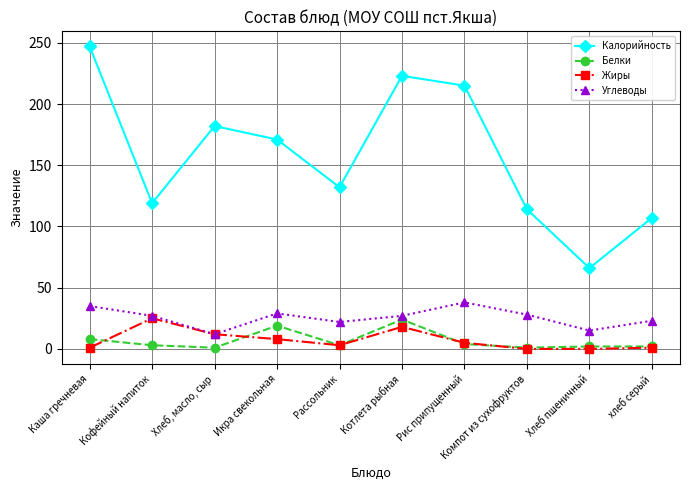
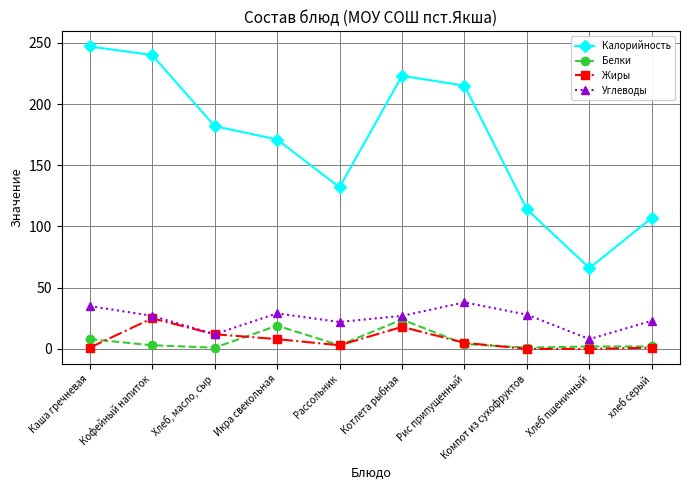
Калорийность, Кофейный напиток: 119 -> 240
Углеводы, Хлеб пшеничный: 15 -> 8
